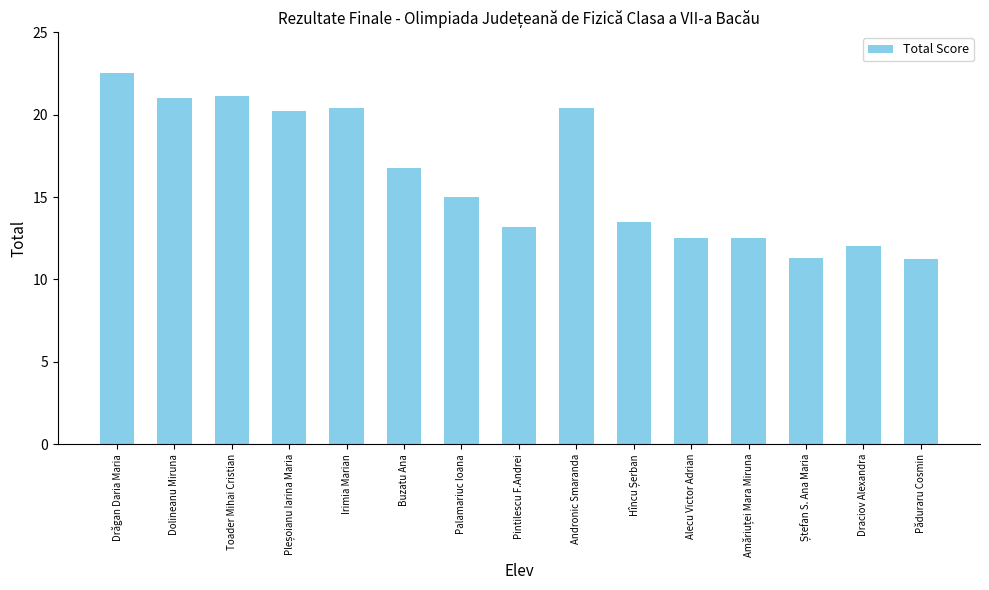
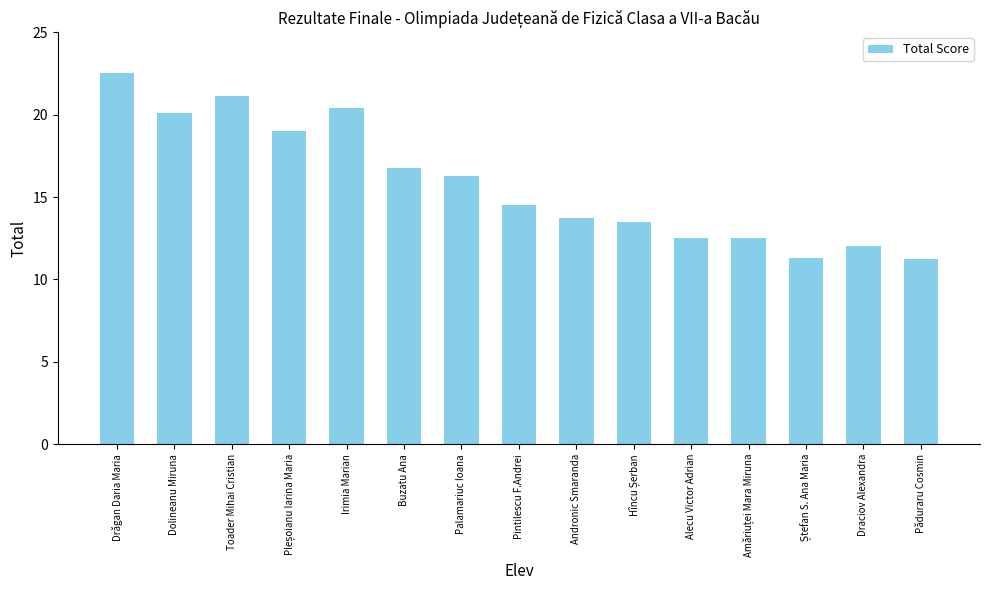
Dolineanu Miruna: 21.0 -> 20.1
Pleșoianu Iarina Maria: 20.2 -> 19.0
Palamariuc Ioana: 15.0 -> 16.3
Pintilescu F.Andrei: 13.2 -> 14.5
Andronic Smaranda: 20.4 -> 13.8
